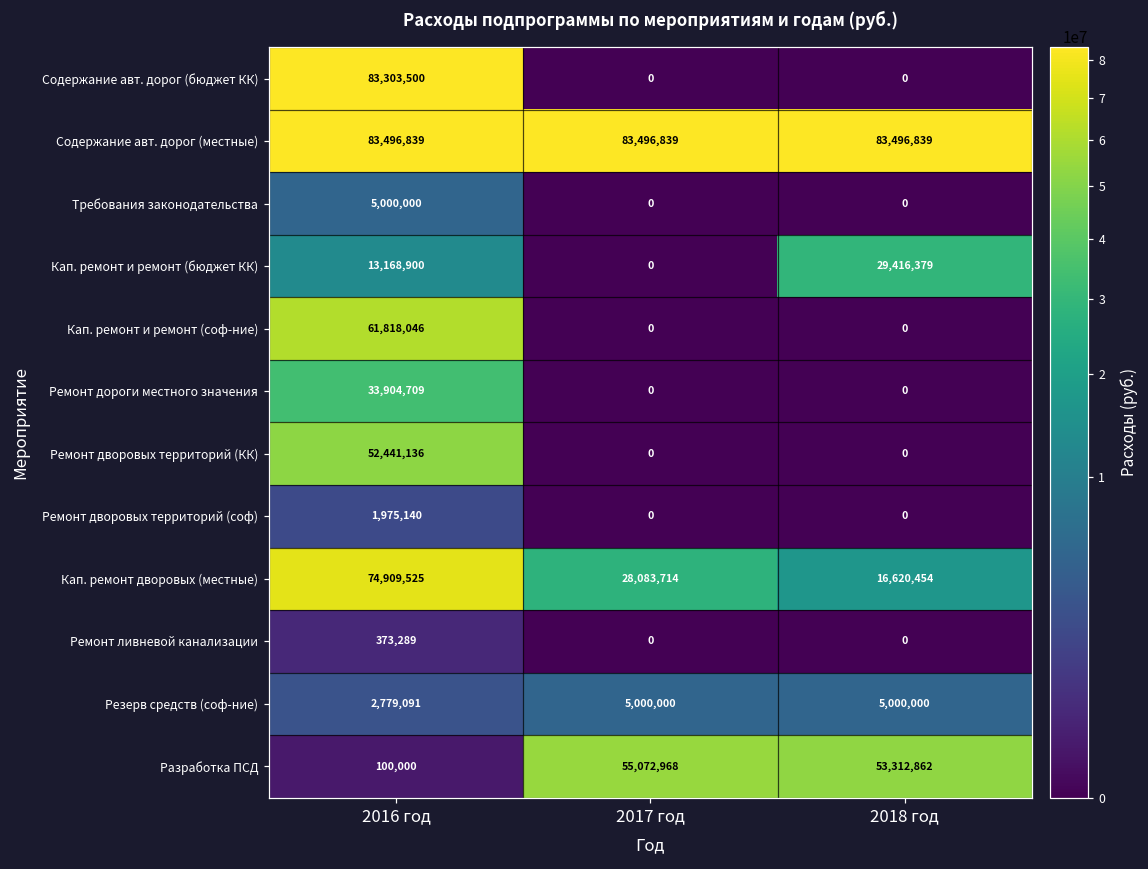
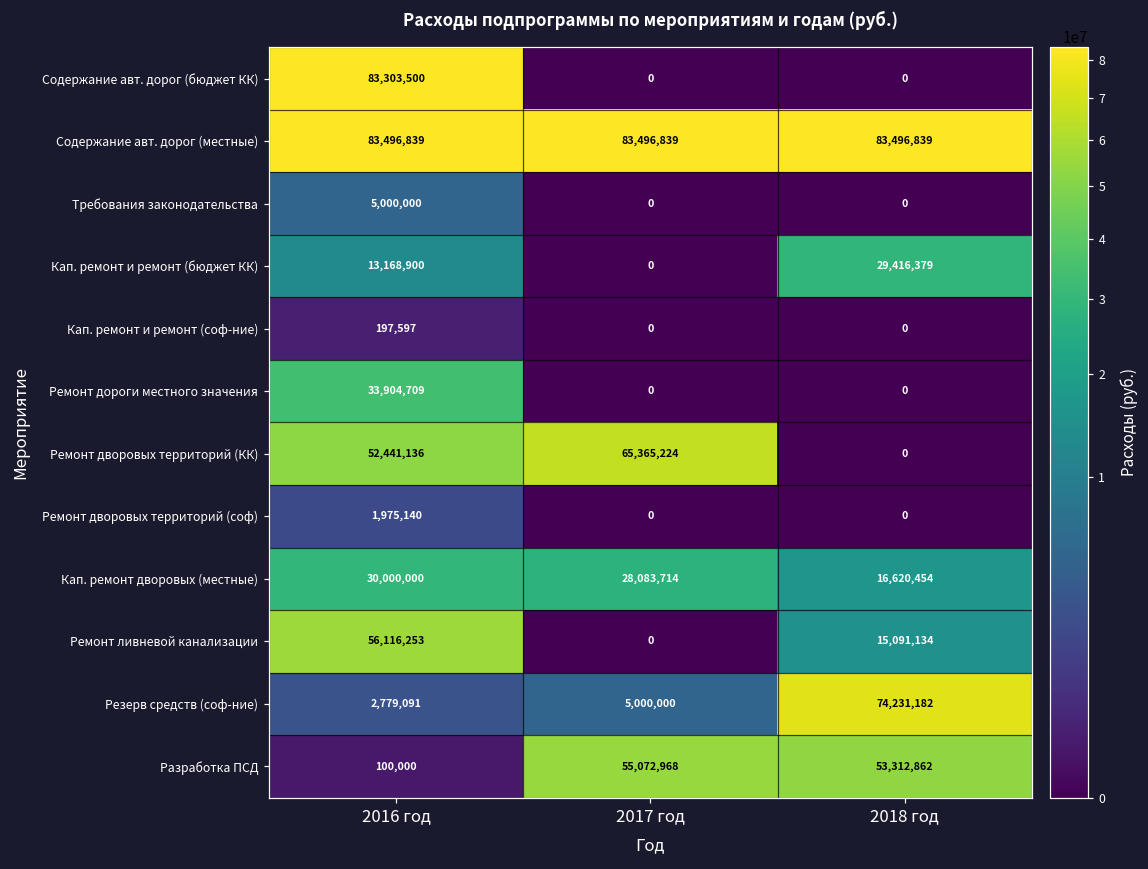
Кап. ремонт и ремонт (соф-ние), 2016 год: 61,818,046 -> 197,597
Ремонт дворовых территорий (КК), 2017 год: 0 -> 65,365,224
Кап. ремонт дворовых (местные), 2016 год: 74,909,525 -> 30,000,000
Ремонт ливневой канализации, 2016 год: 373,289 -> 56,116,253
Ремонт ливневой канализации, 2018 год: 0 -> 15,091,134
Резерв средств (соф-ние), 2018 год: 5,000,000 -> 74,231,182
